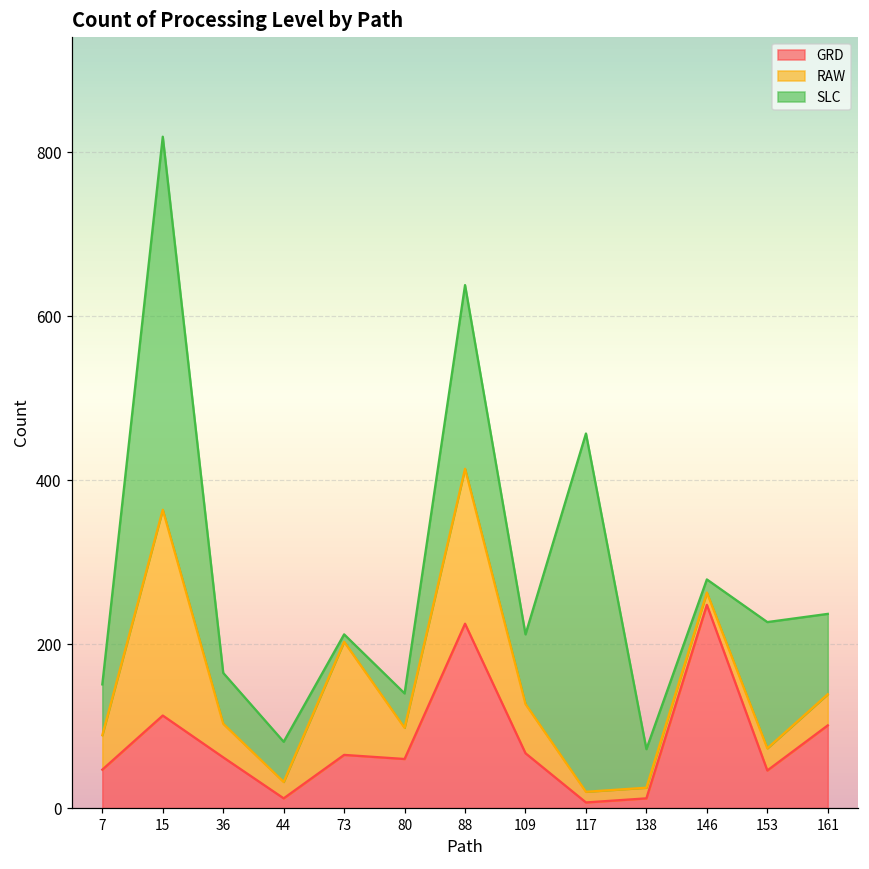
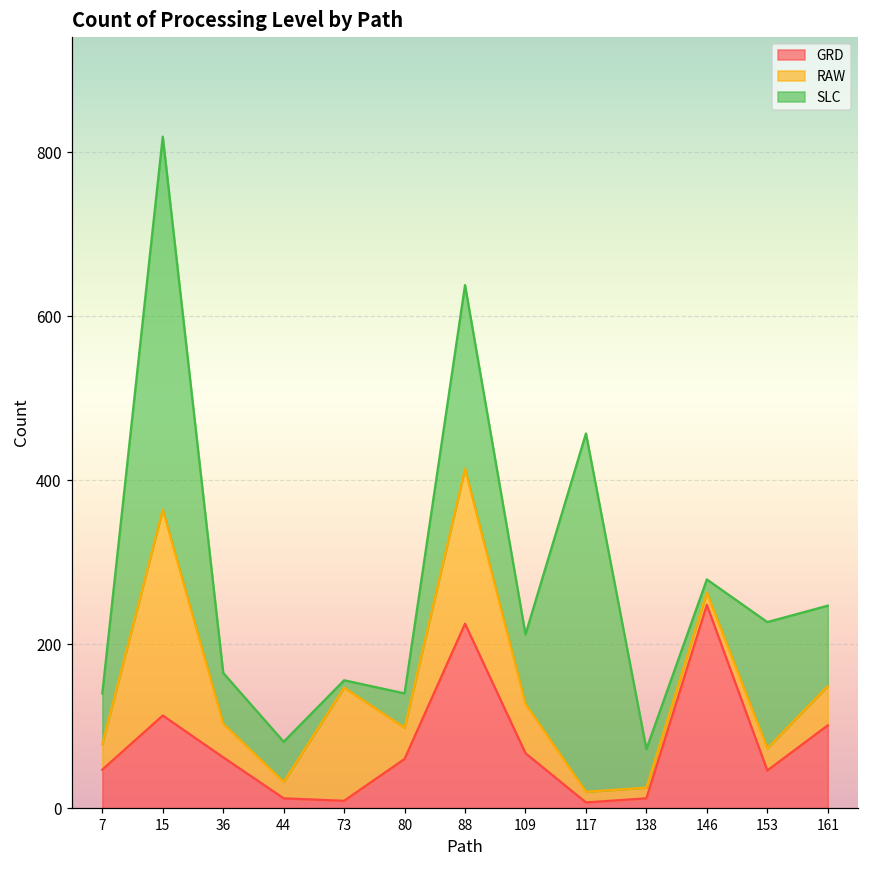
RAW, 7: 40 -> 30
GRD, 73: 70 -> 10
RAW, 161: 40 -> 50
